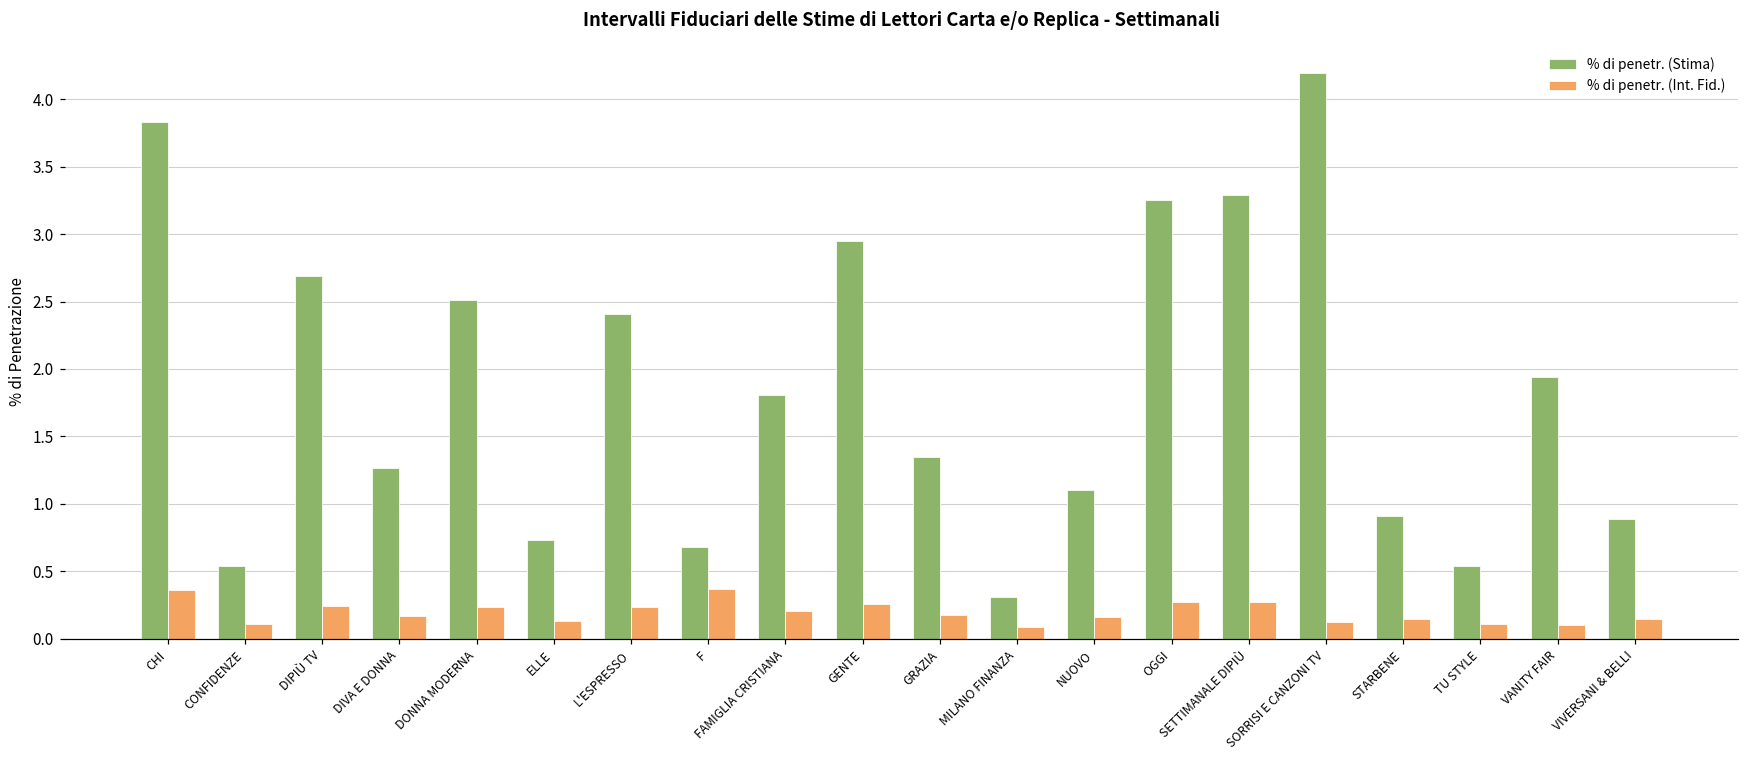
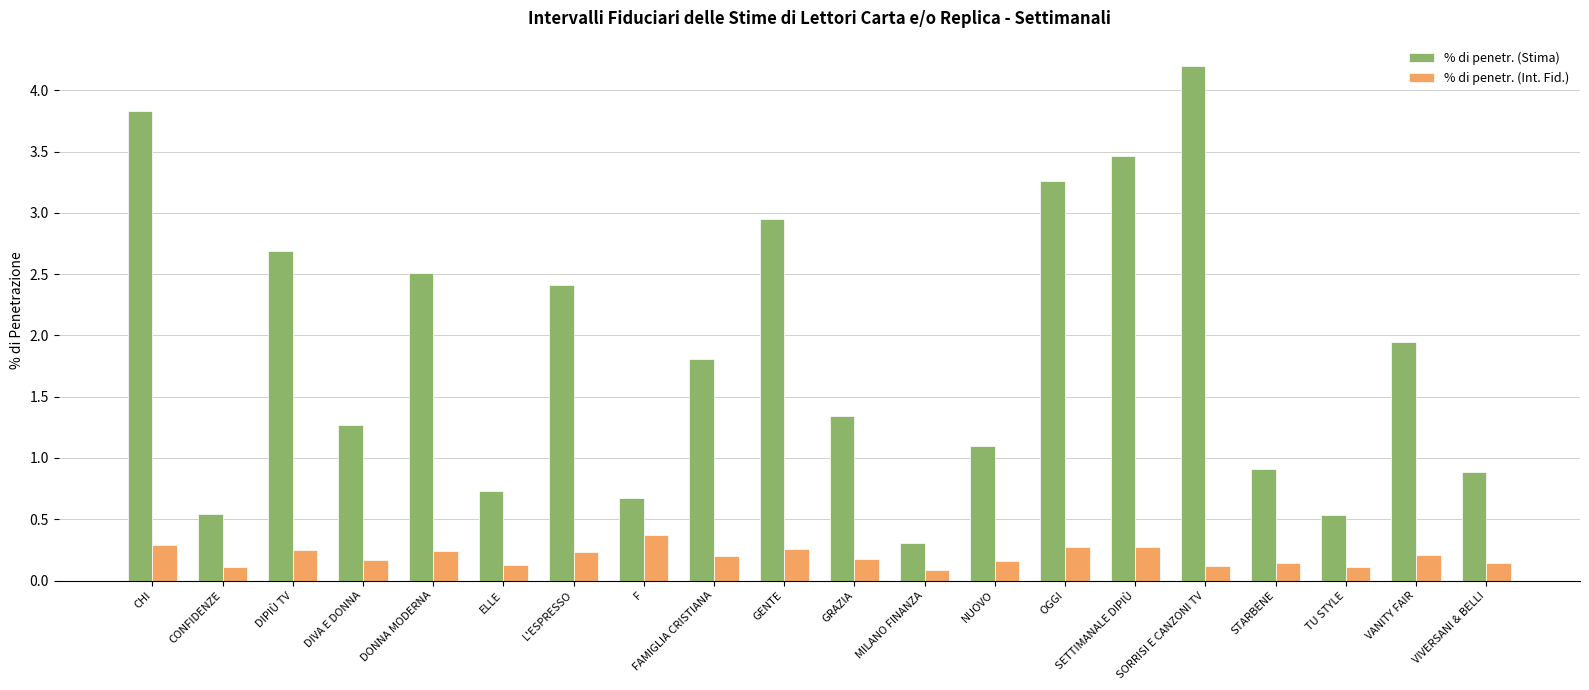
% di penetr. (Int. Fid.), CHI: 0.36 -> 0.29
% di penetr. (Stima), SETTIMANALE DIPIÙ: 3.29 -> 3.47
% di penetr. (Int. Fid.), VANITY FAIR: 0.10 -> 0.21
